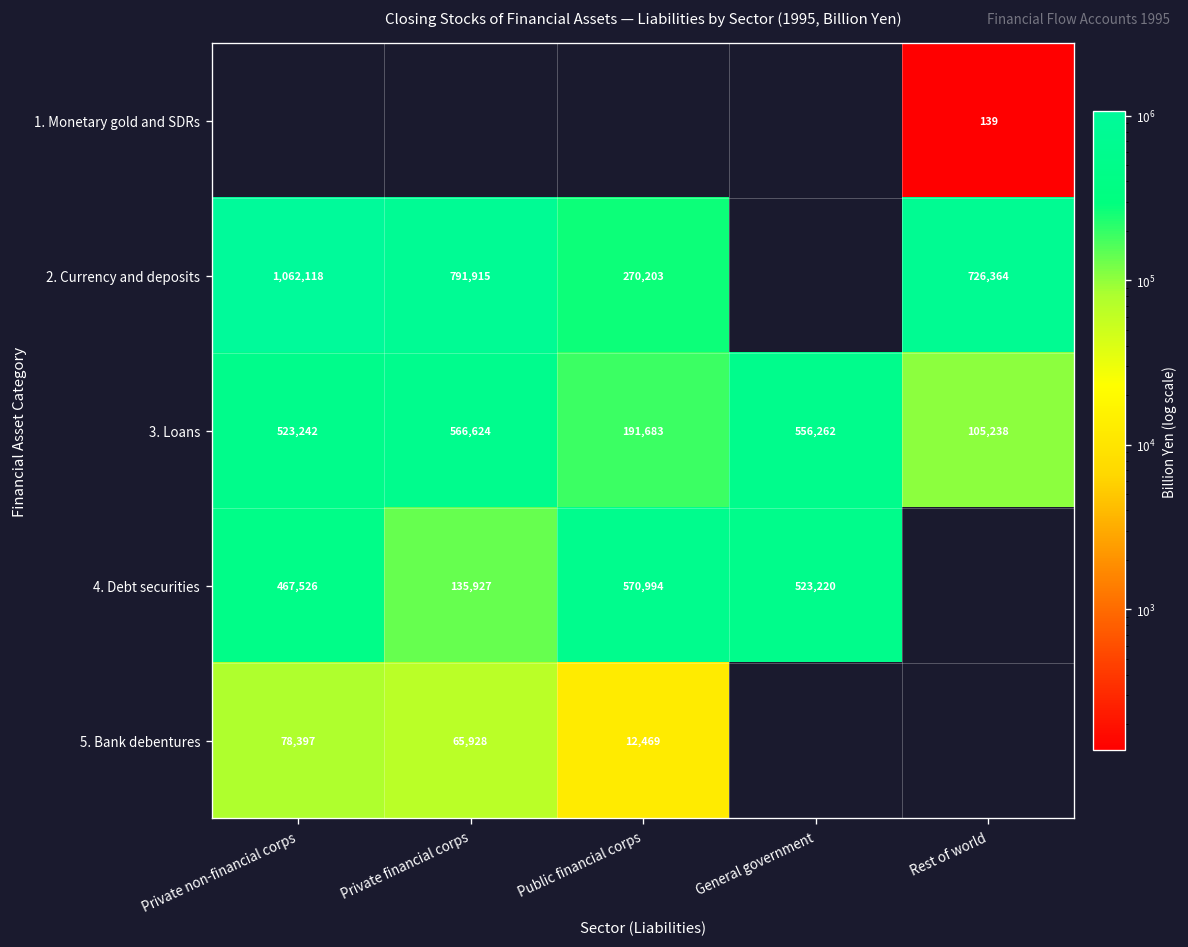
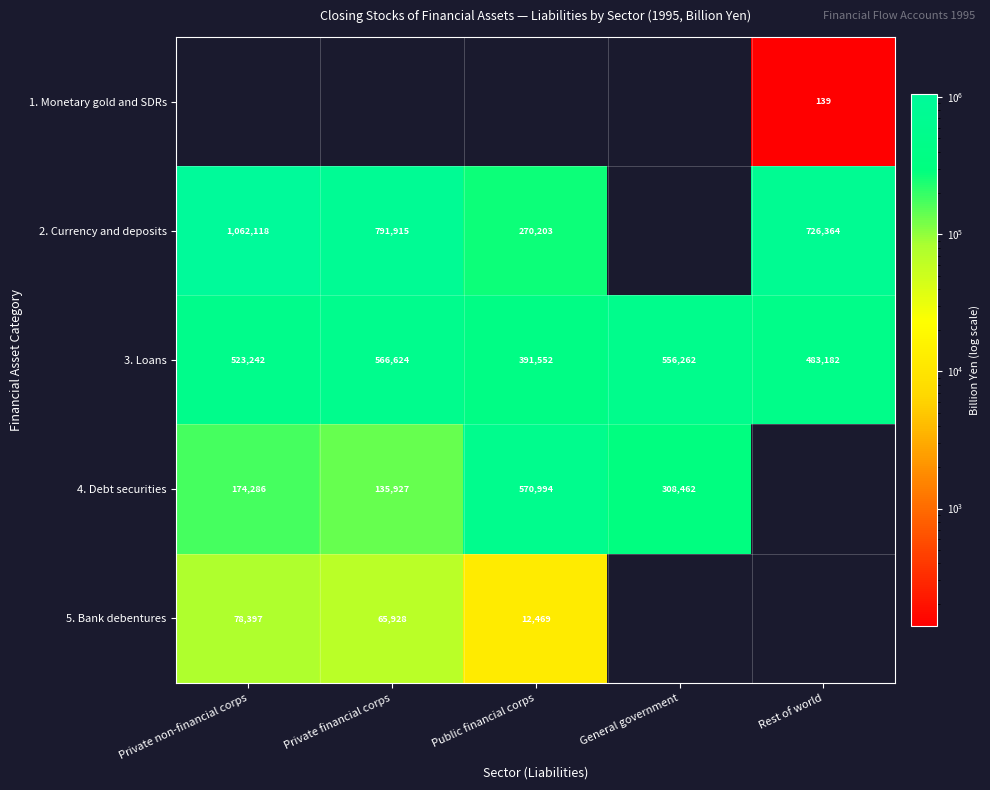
3. Loans, Public financial corps: 191,683 -> 391,552
3. Loans, Rest of world: 105,238 -> 483,182
4. Debt securities, Private non-financial corps: 467,526 -> 174,286
4. Debt securities, General government: 523,220 -> 308,462
